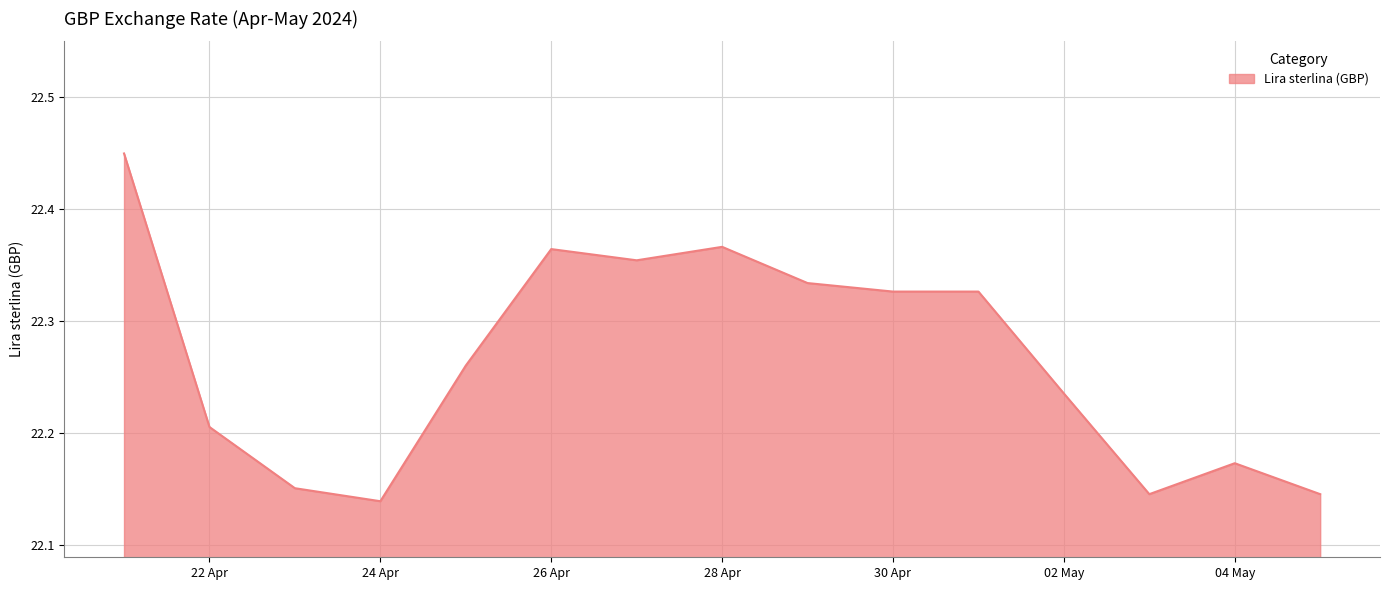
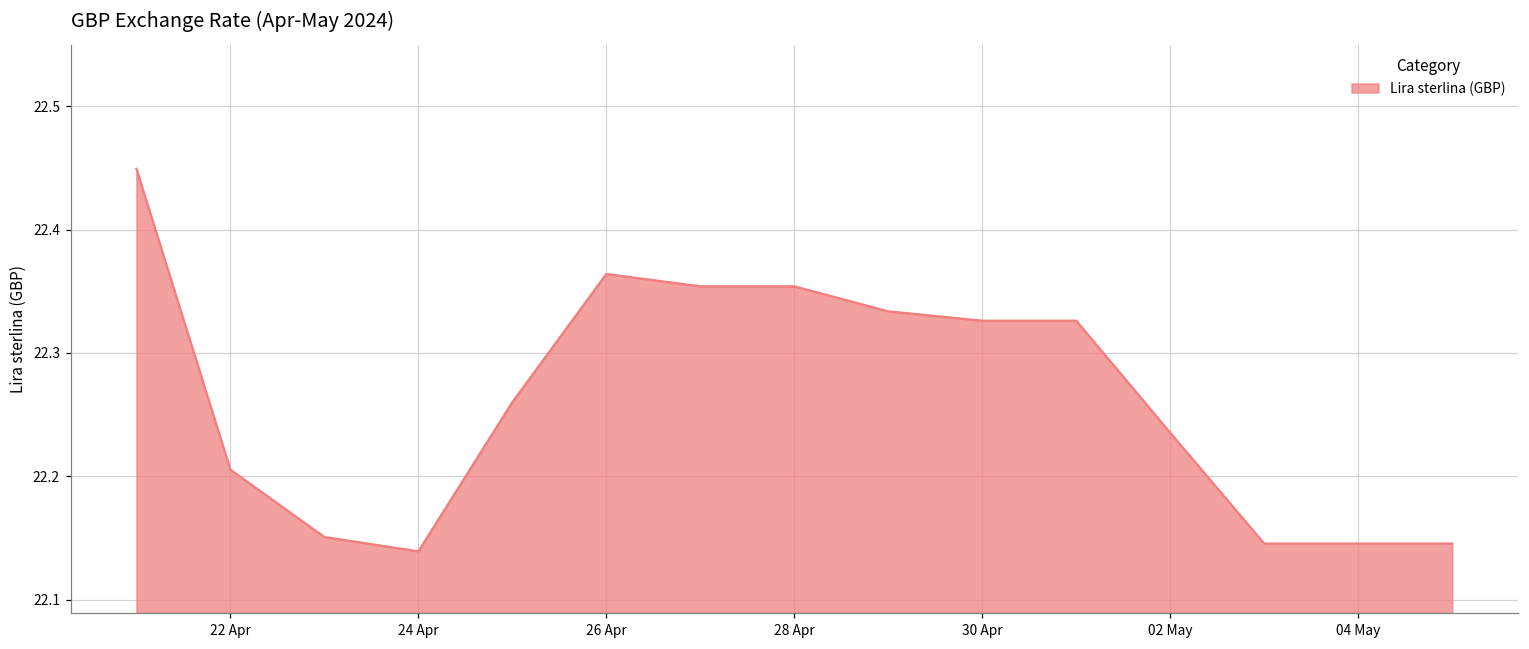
28 Apr: 22.366 -> 22.354
04 May: 22.173 -> 22.145
